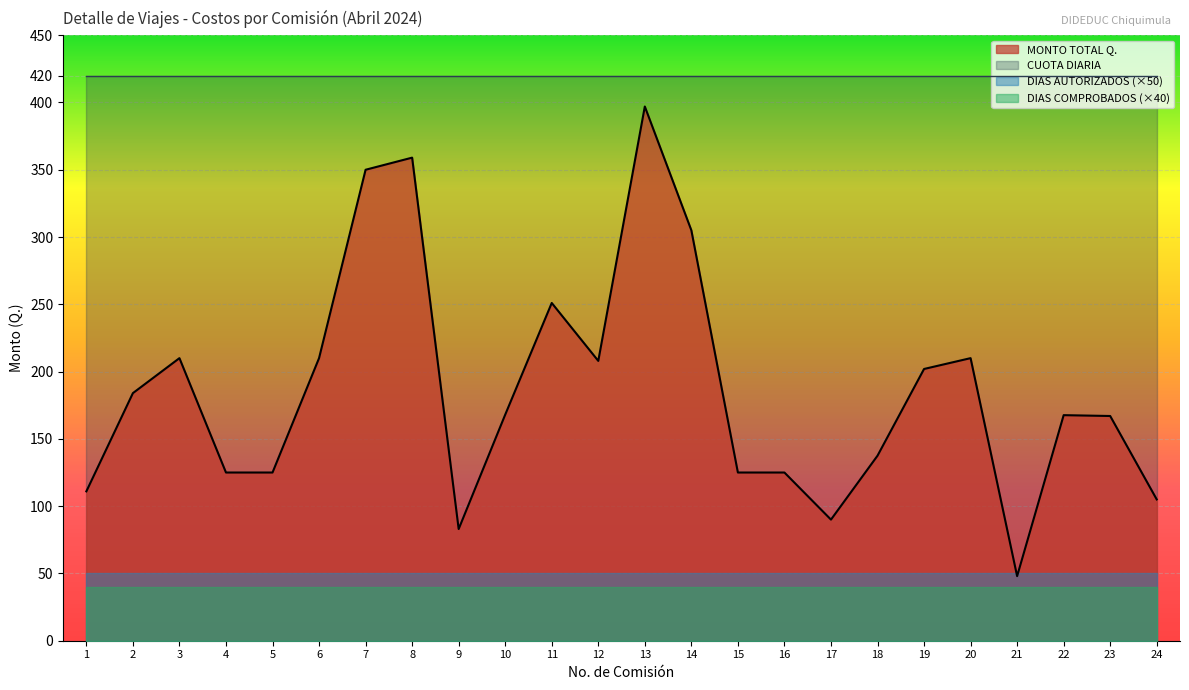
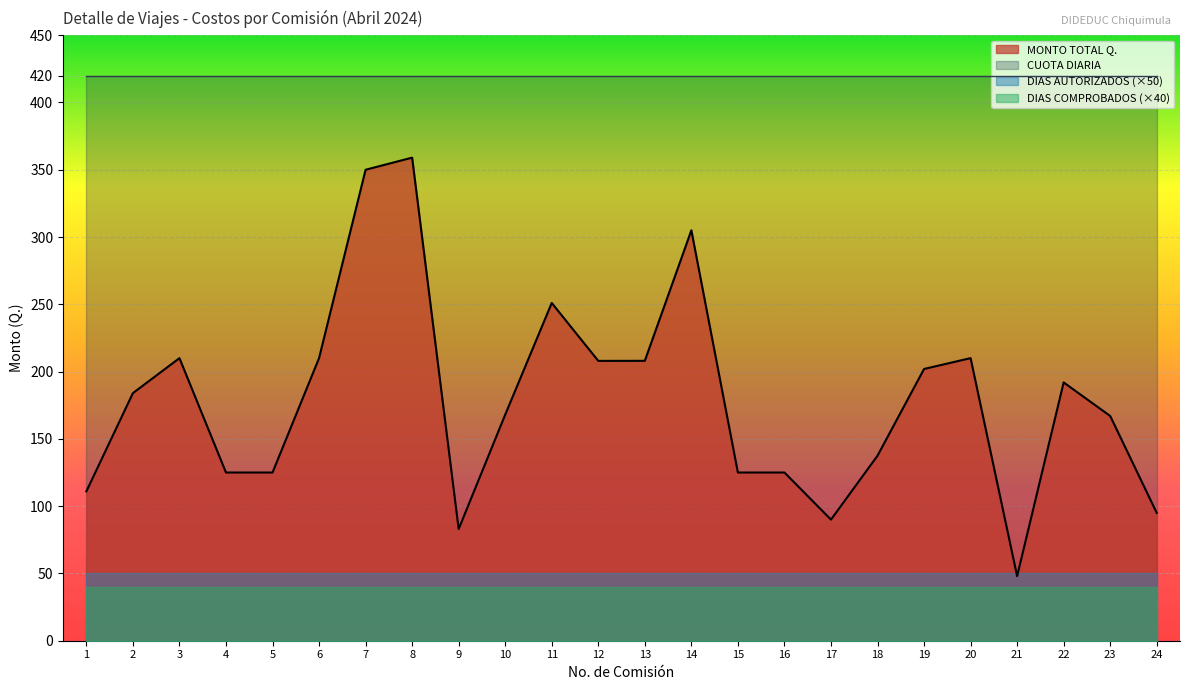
MONTO TOTAL Q., 13: 397 -> 208
MONTO TOTAL Q., 22: 168 -> 192
MONTO TOTAL Q., 24: 105 -> 95
